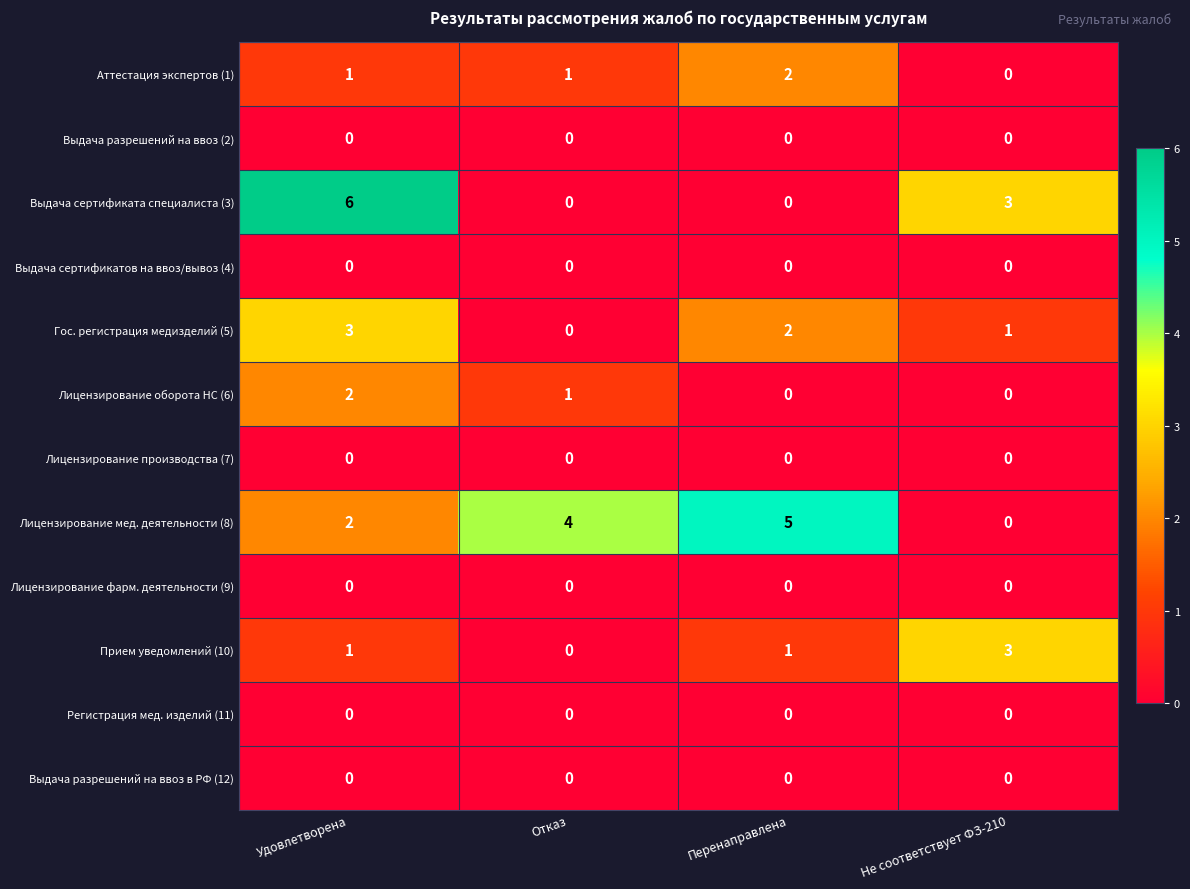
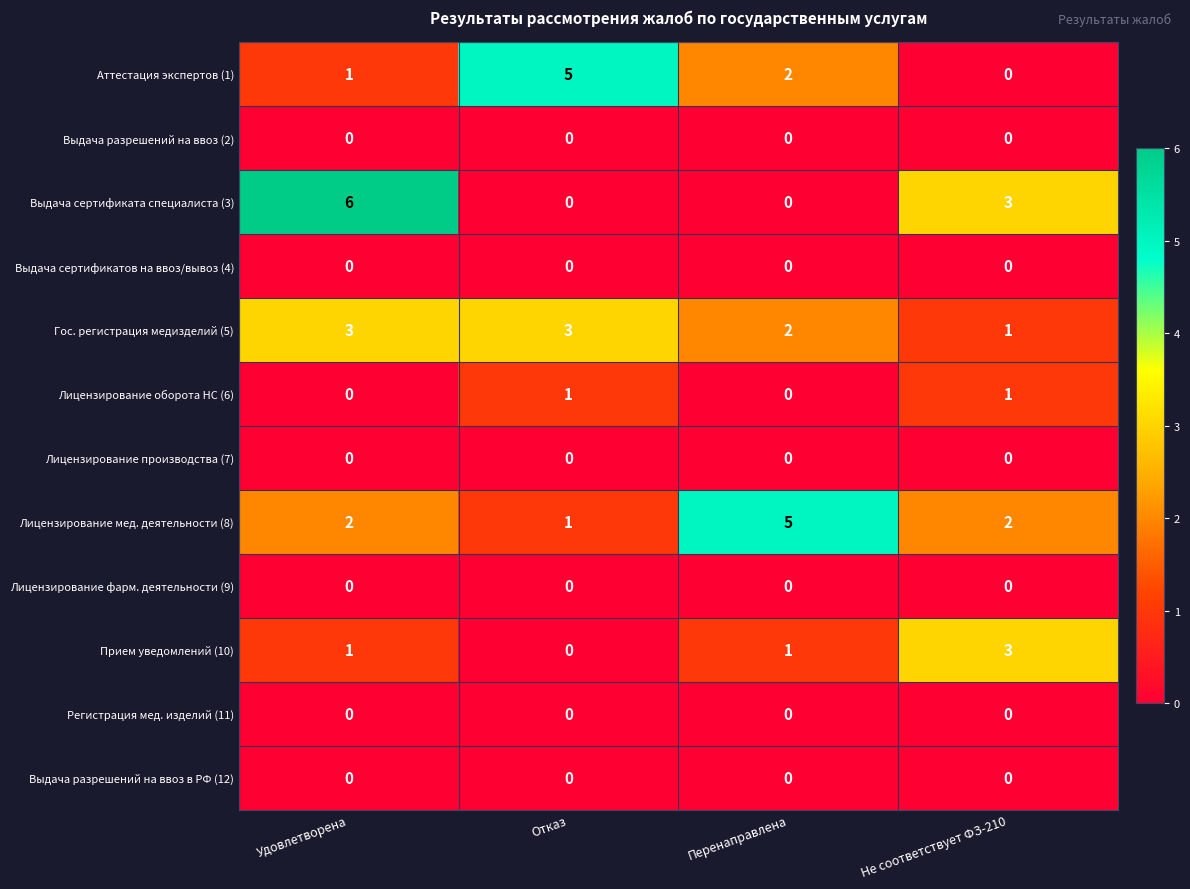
Аттестация экспертов (1), Отказ: 1 -> 5
Гос. регистрация медизделий (5), Отказ: 0 -> 3
Лицензирование оборота НС (6), Удовлетворена: 2 -> 0
Лицензирование оборота НС (6), Не соответствует ФЗ-210: 0 -> 1
Лицензирование мед. деятельности (8), Отказ: 4 -> 1
Лицензирование мед. деятельности (8), Не соответствует ФЗ-210: 0 -> 2
